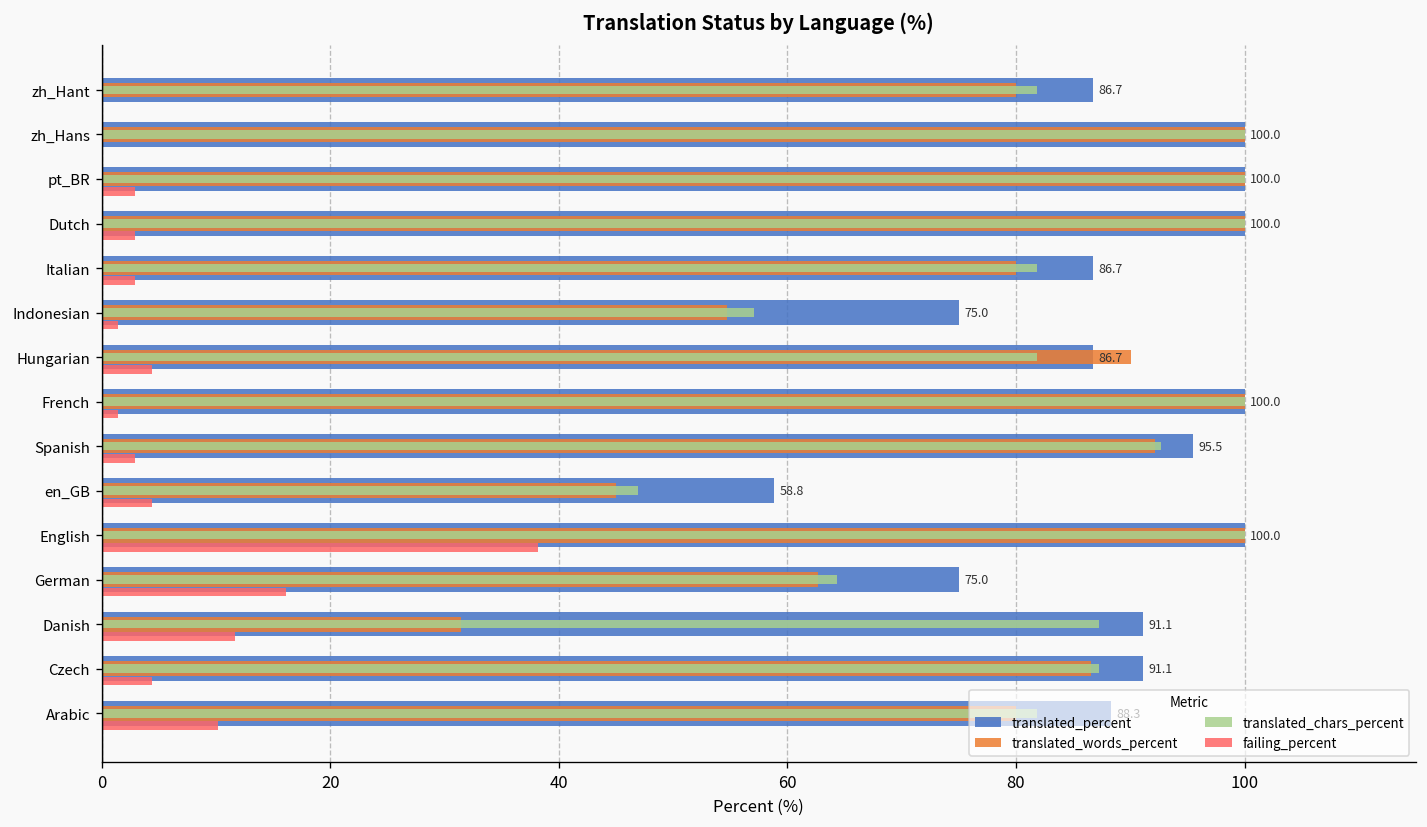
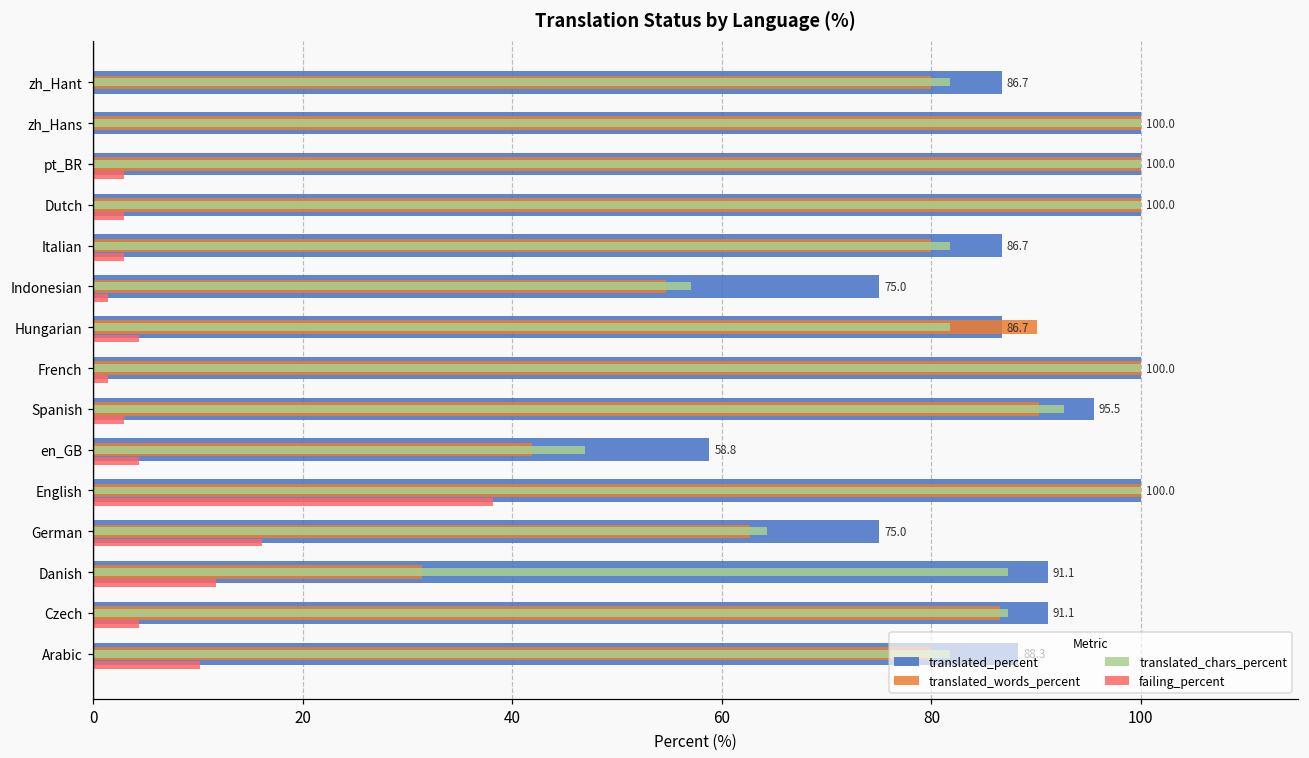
translated_words_percent, Spanish: 92 -> 90
translated_words_percent, en_GB: 45 -> 42
